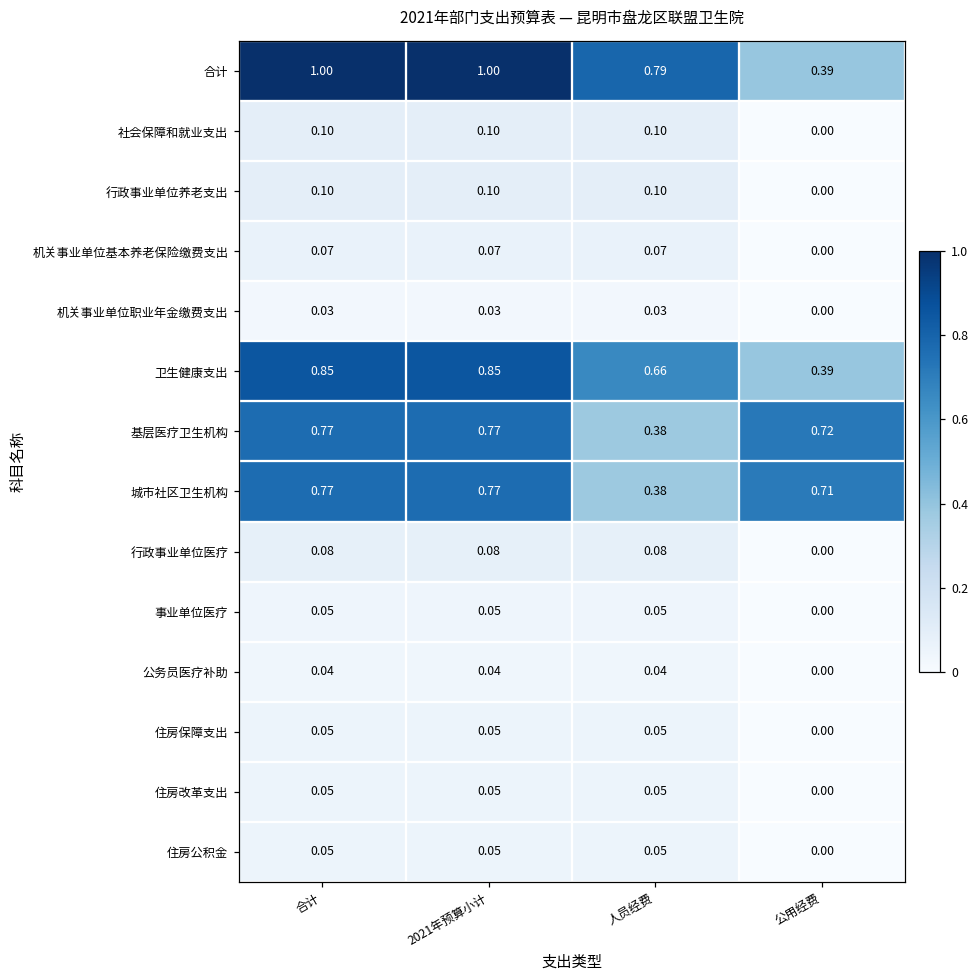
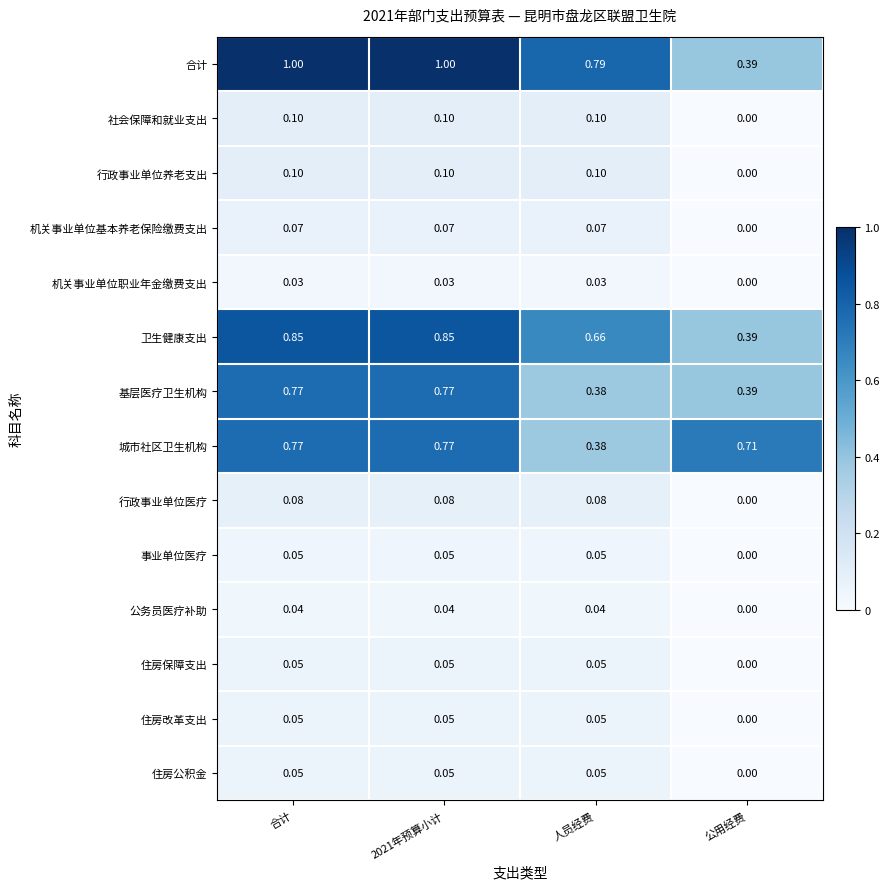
基层医疗卫生机构, 公用经费: 0.72 -> 0.39
